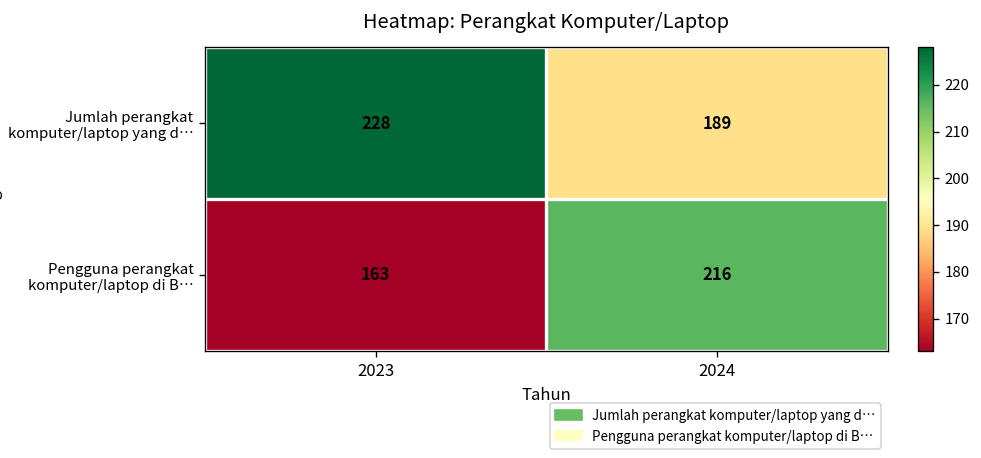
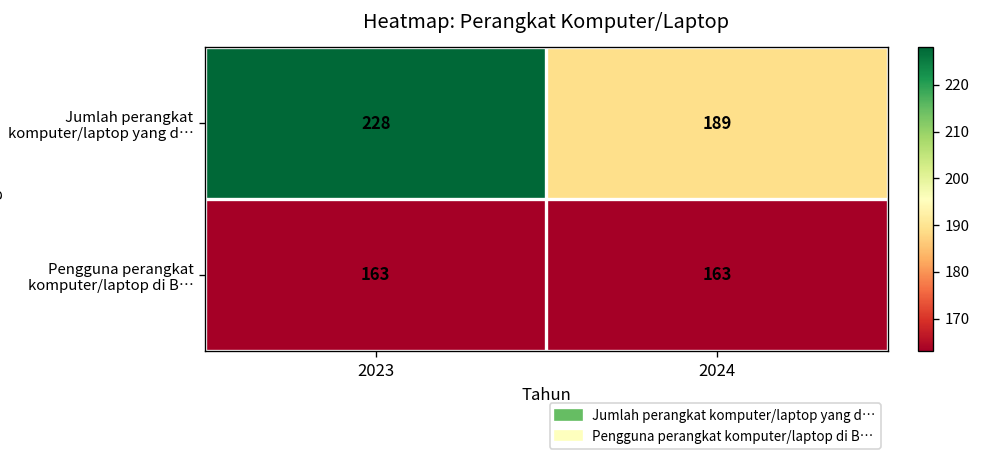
Pengguna perangkat komputer/laptop di B…, 2024: 216 -> 163
